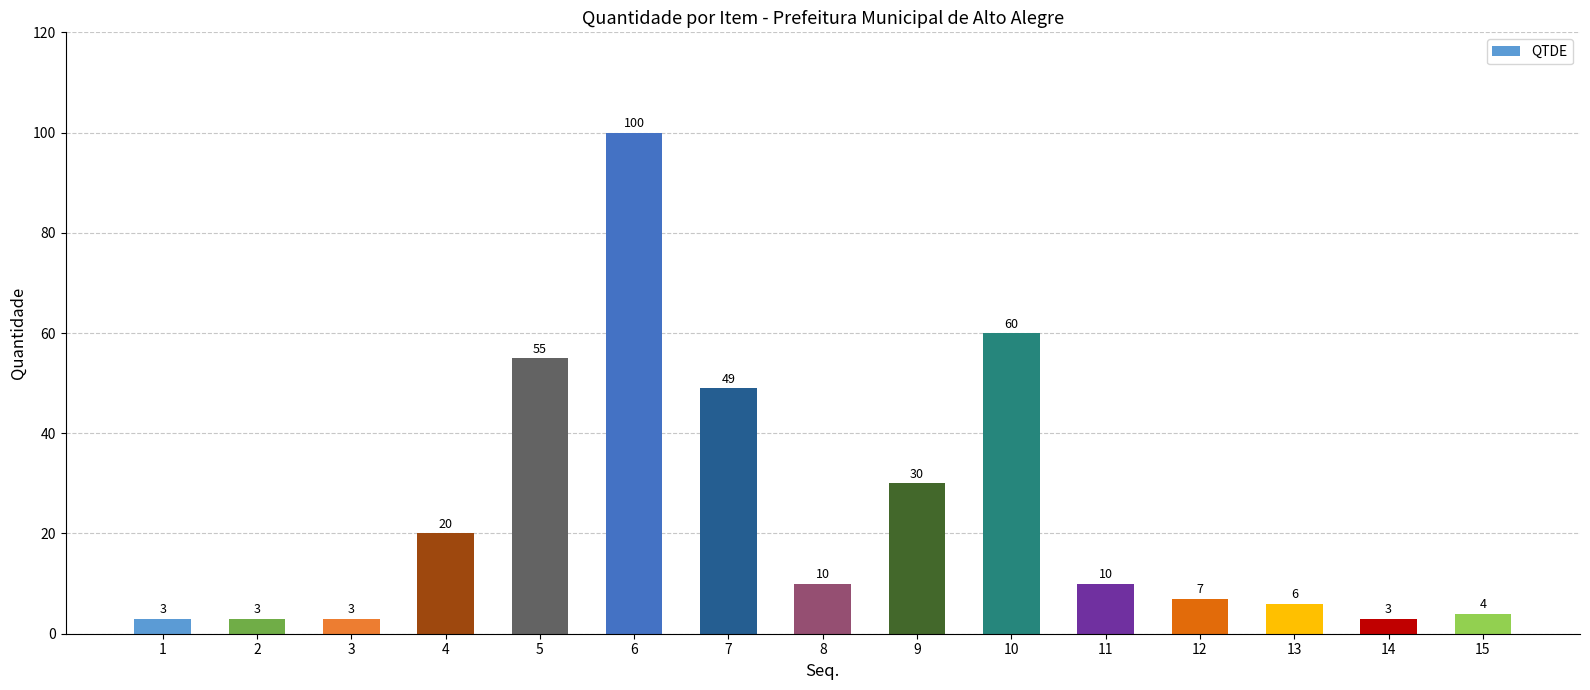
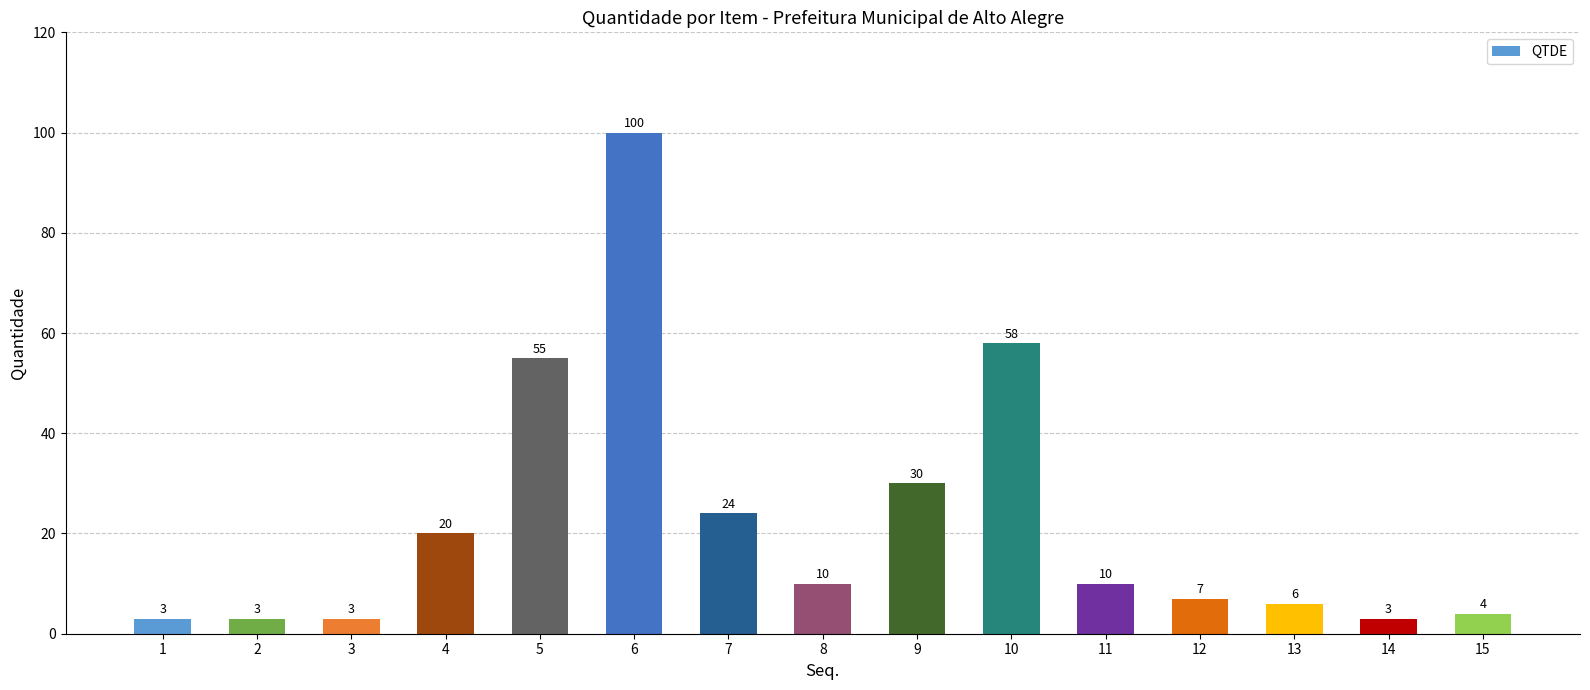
7: 49 -> 24
10: 60 -> 58
